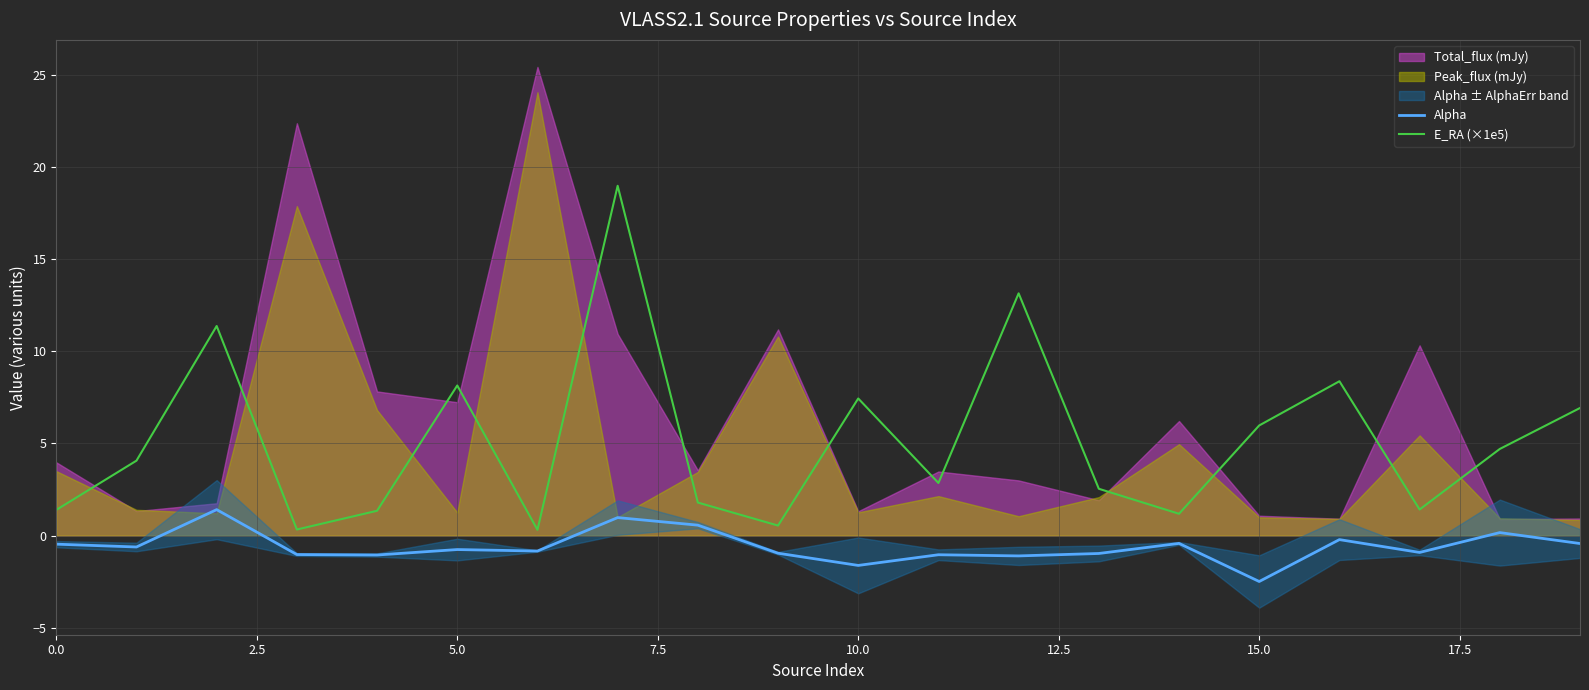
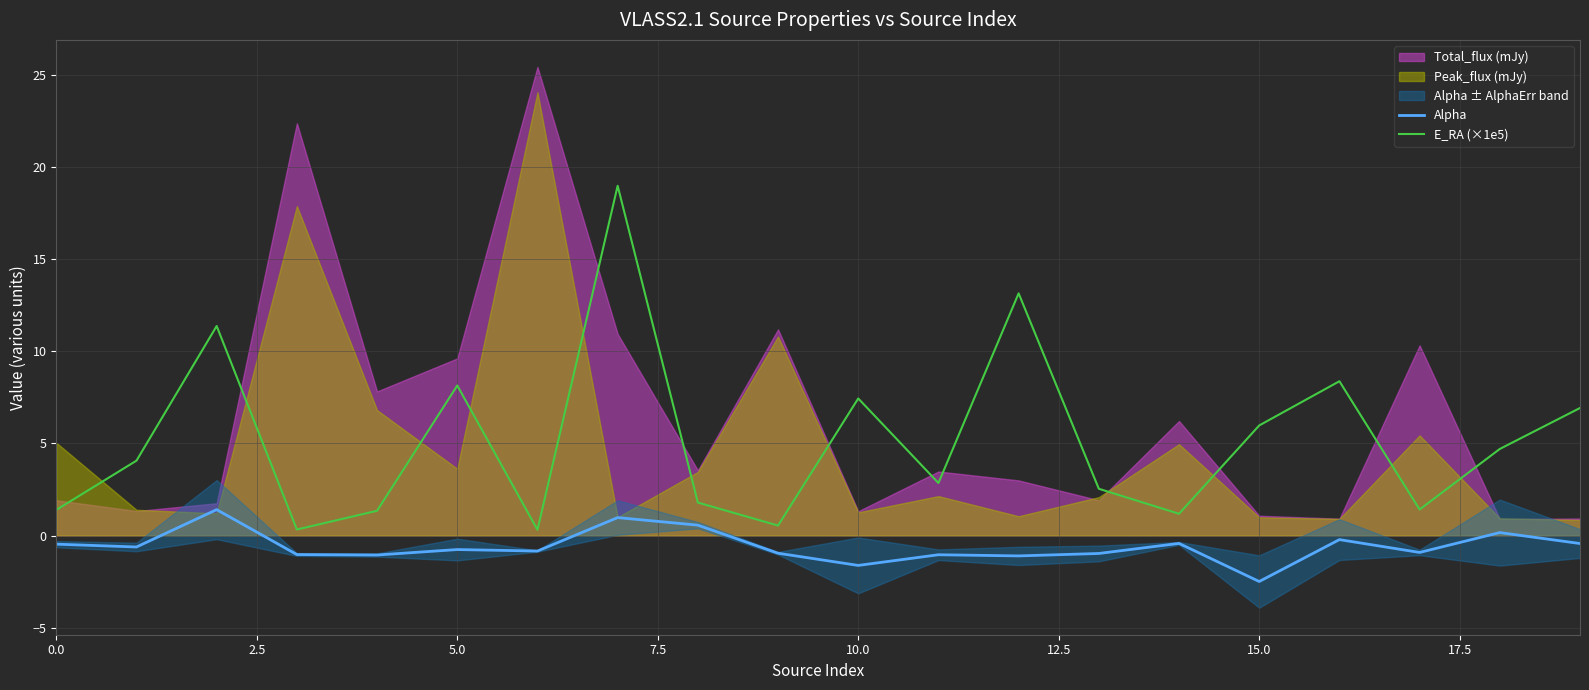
Total_flux (mJy), 0.0: 4.0 -> 1.9
Peak_flux (mJy), 0.0: 3.5 -> 5.0
Total_flux (mJy), 5.0: 7.2 -> 9.6
Peak_flux (mJy), 5.0: 1.3 -> 3.6
